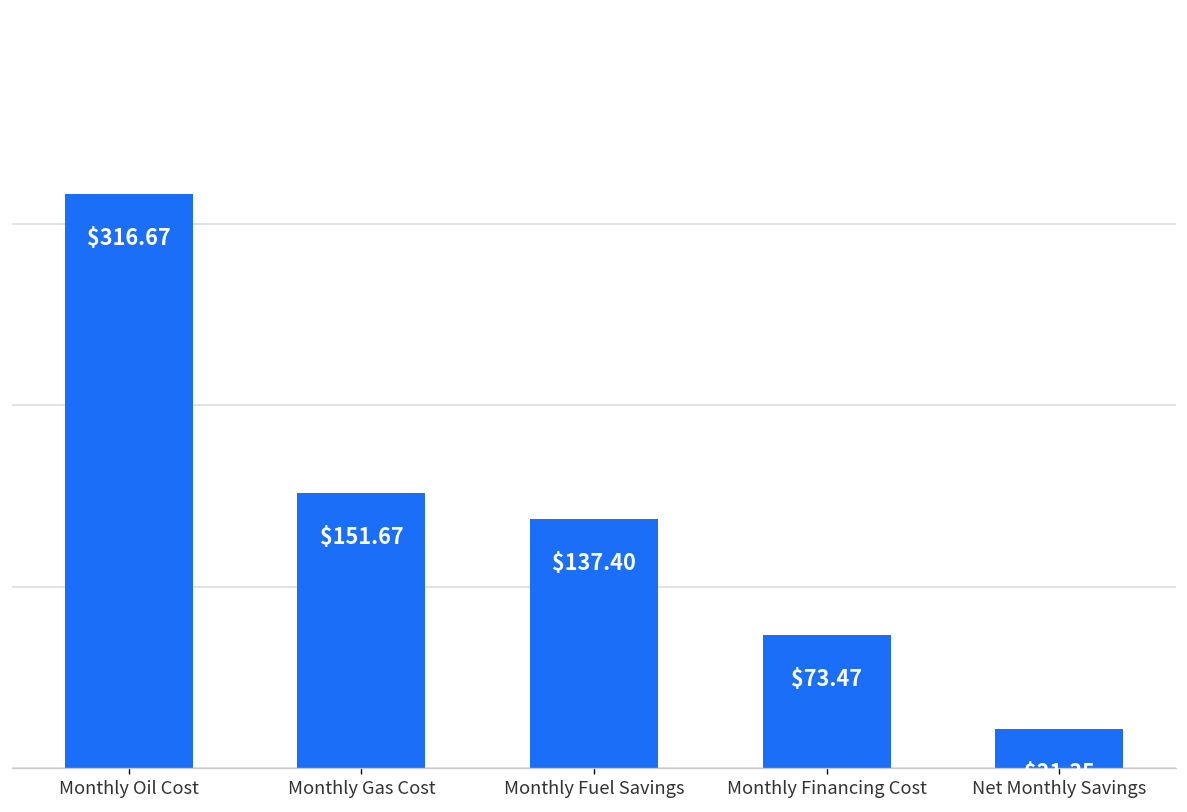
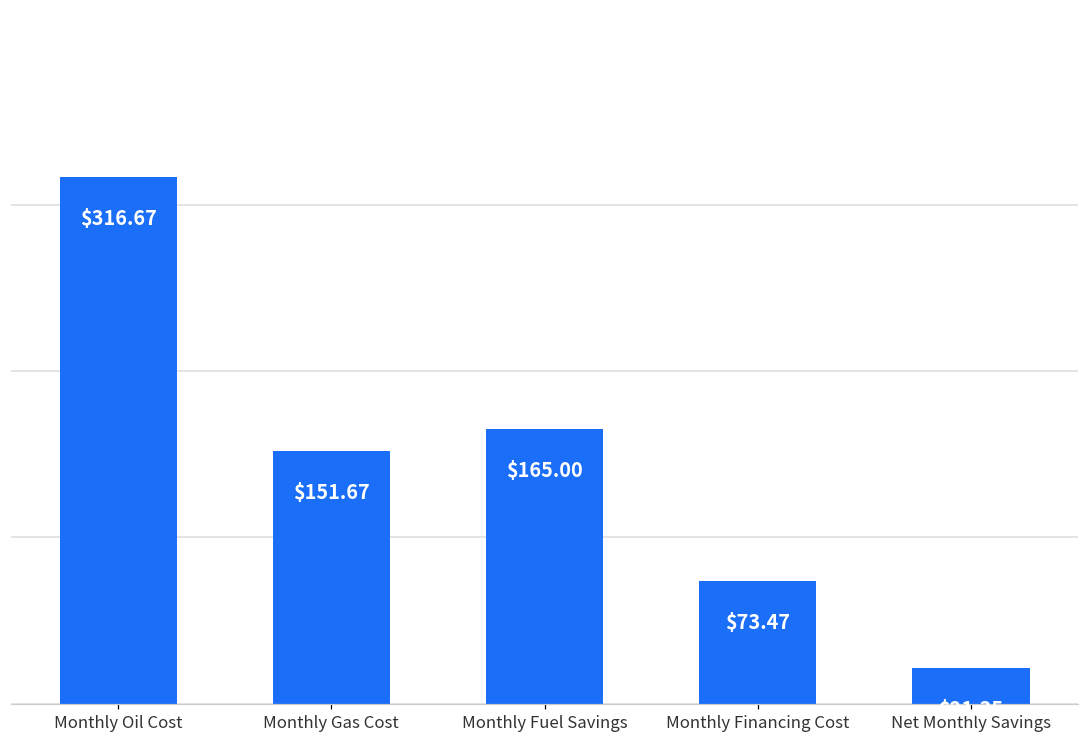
Monthly Fuel Savings: $137.40 -> $165.00
